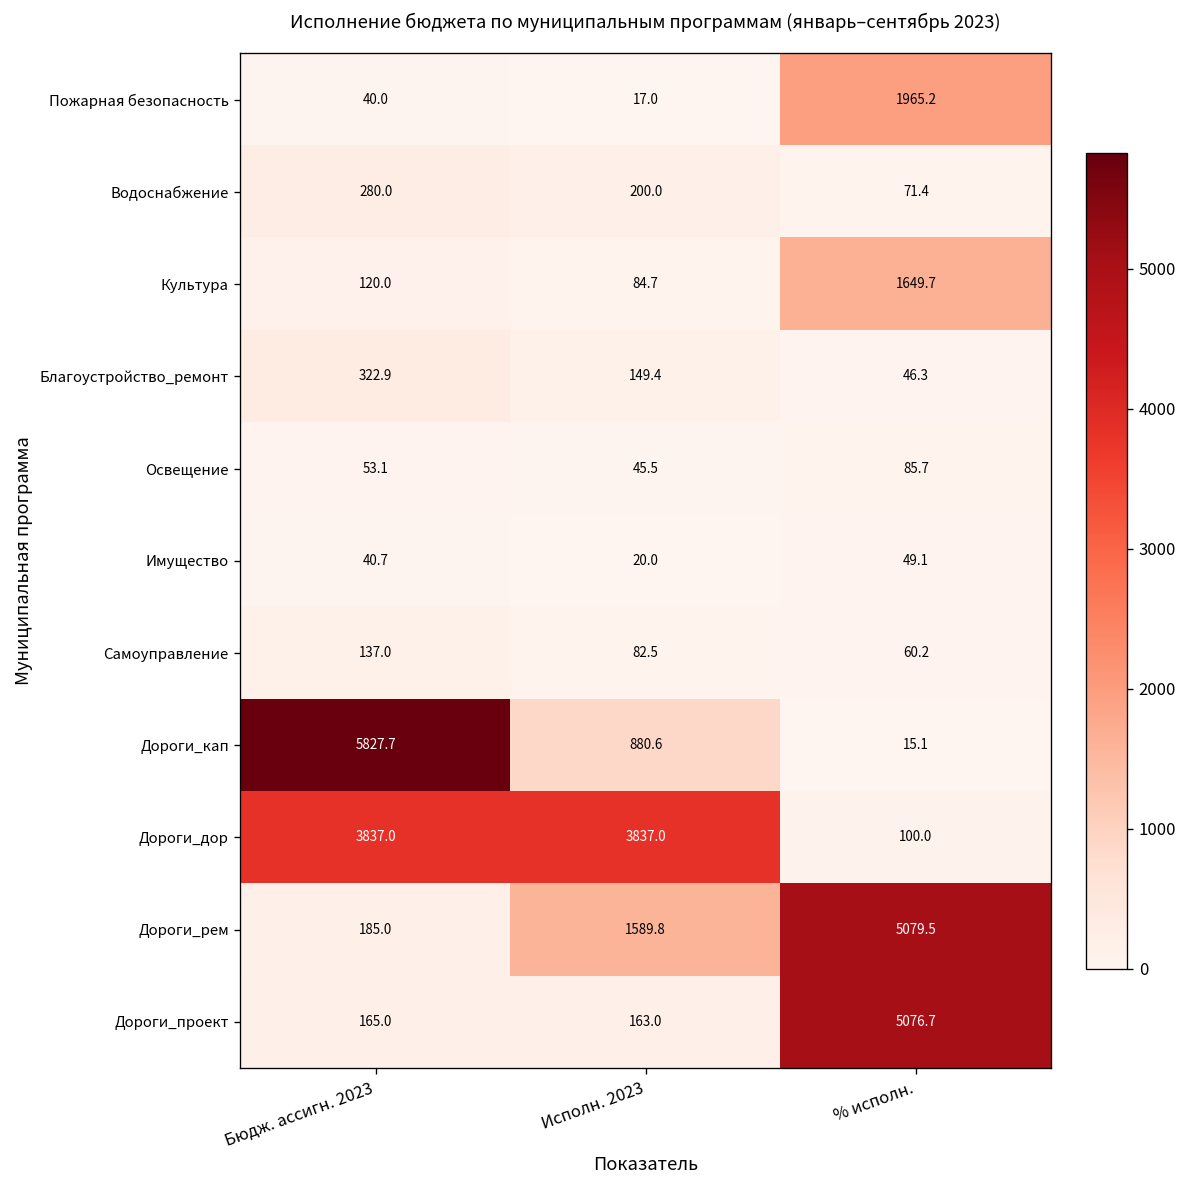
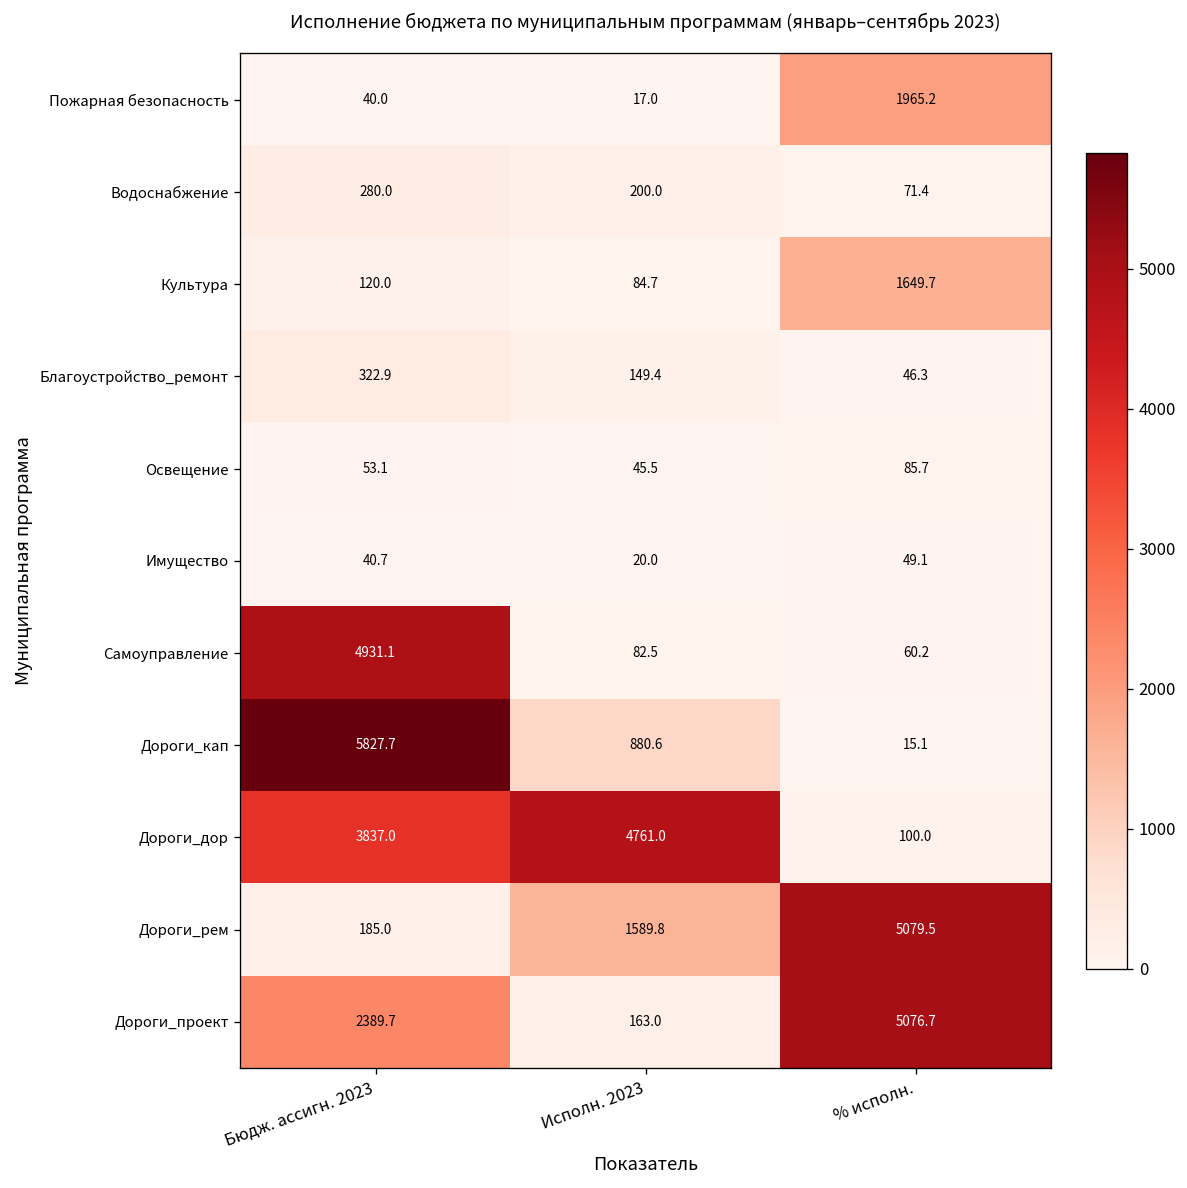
Самоуправление, Бюдж. ассигн. 2023: 137.0 -> 4931.1
Дороги_дор, Исполн. 2023: 3837.0 -> 4761.0
Дороги_проект, Бюдж. ассигн. 2023: 165.0 -> 2389.7
